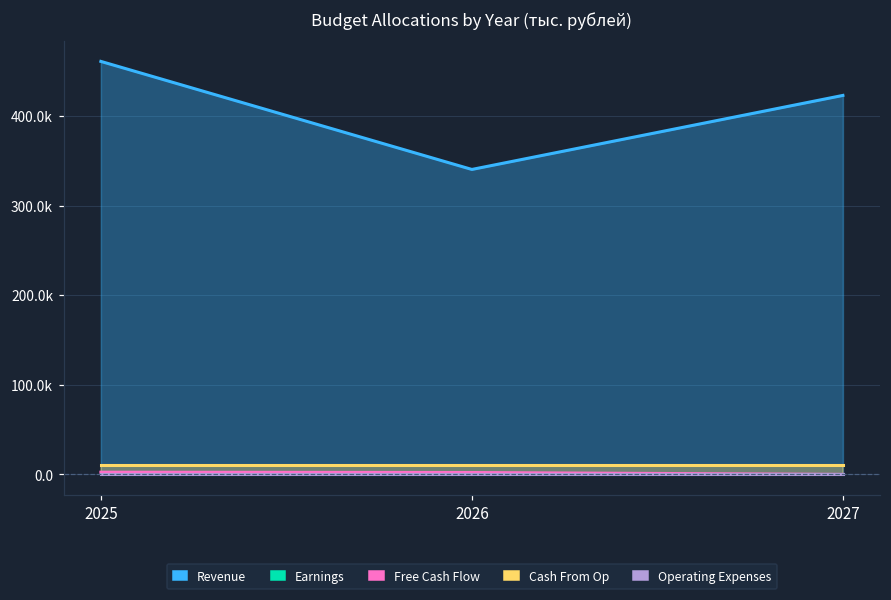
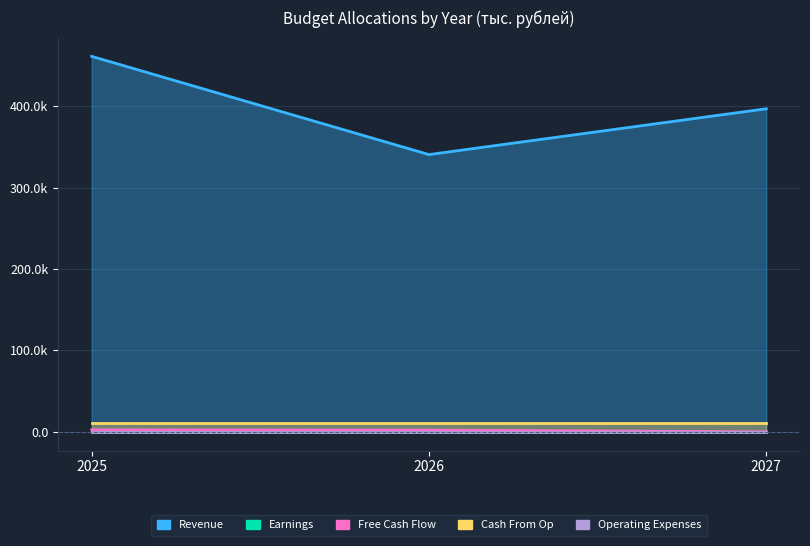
Revenue, 2027: 420000 -> 400000
